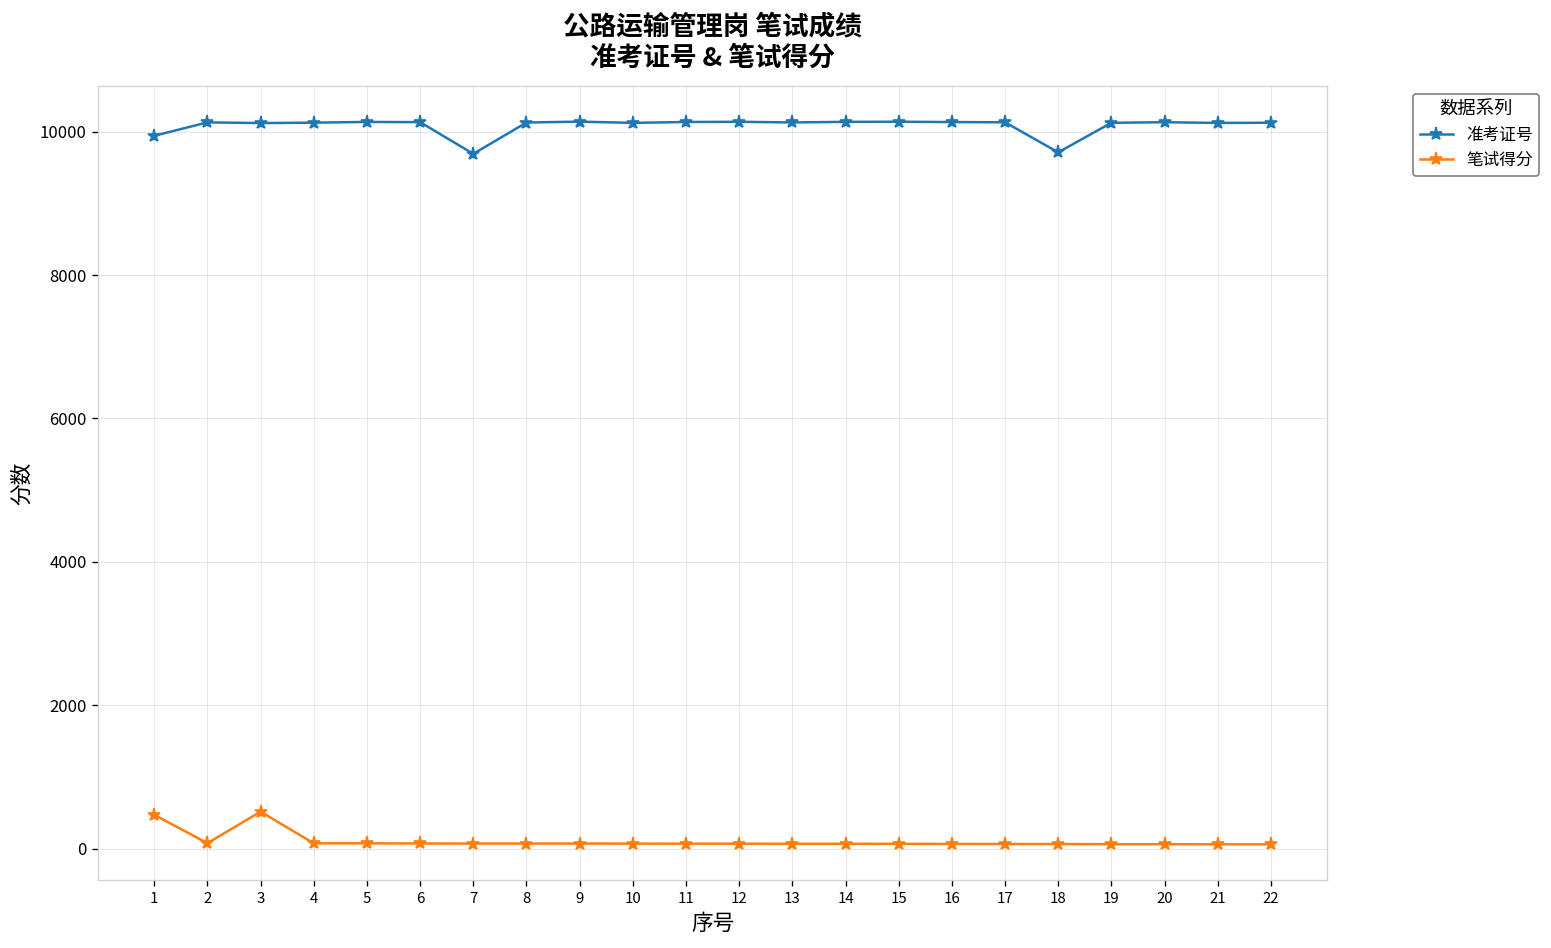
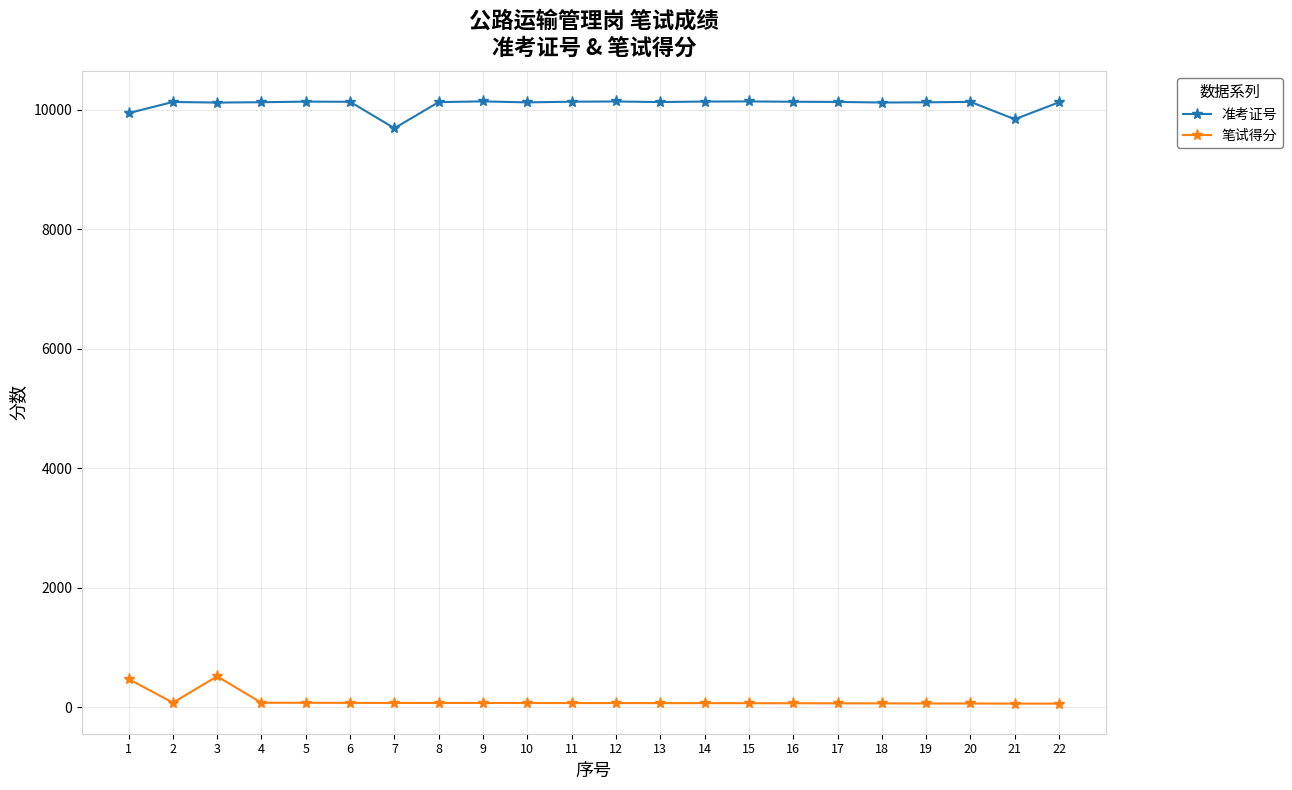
准考证号, 18: 9700 -> 10100
准考证号, 21: 10100 -> 9800
